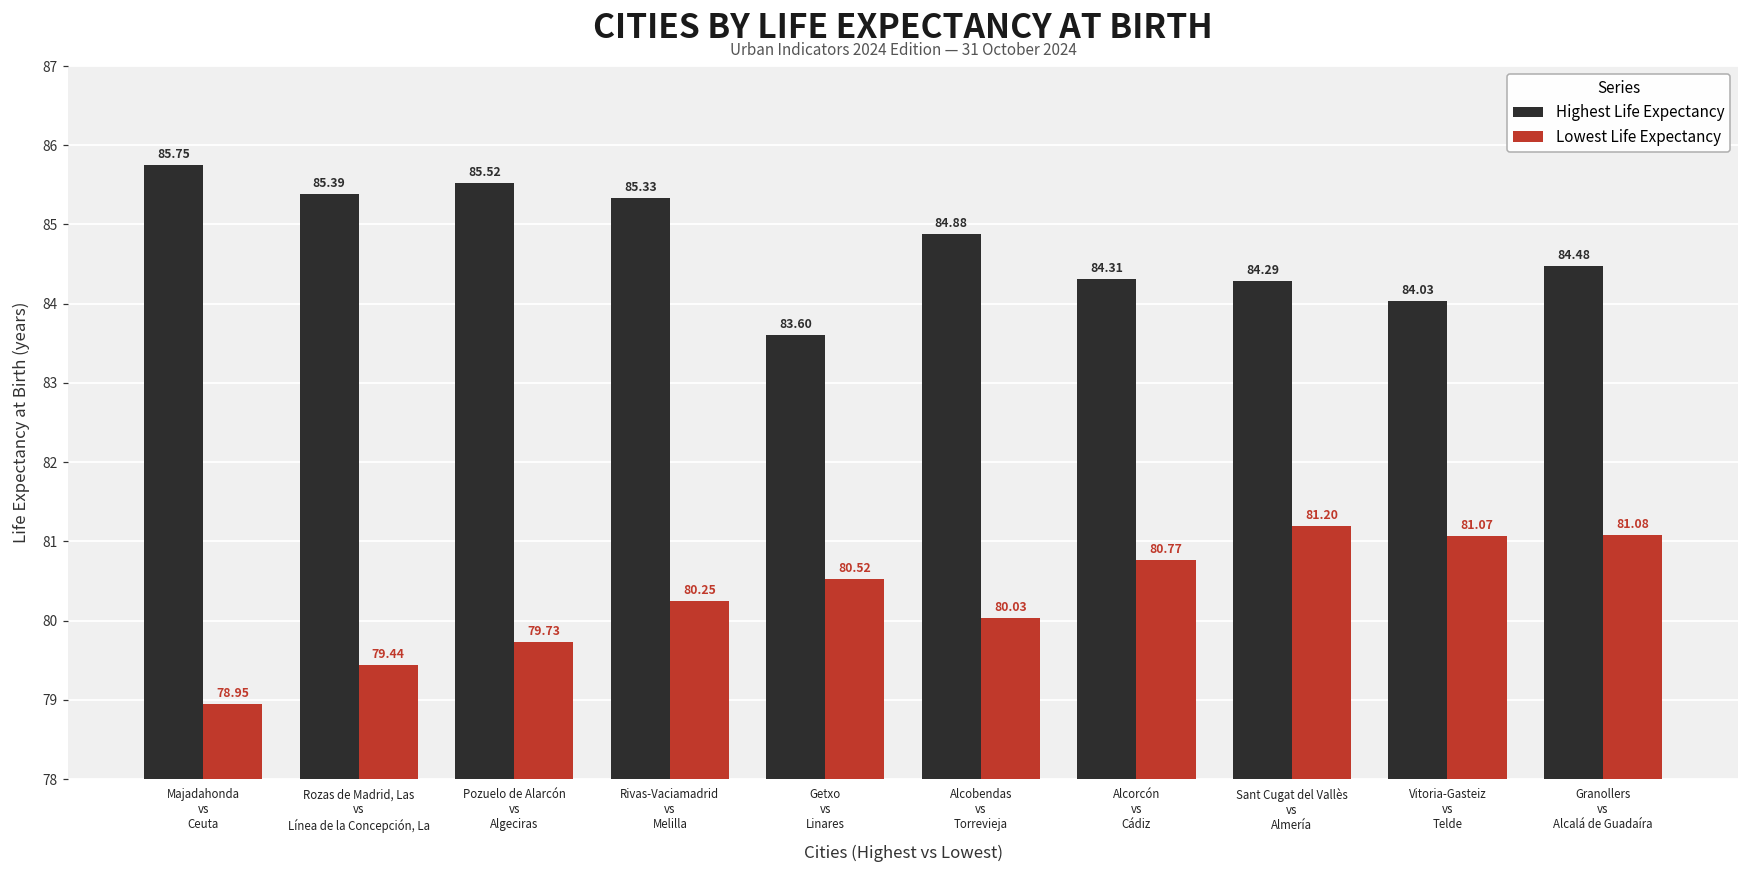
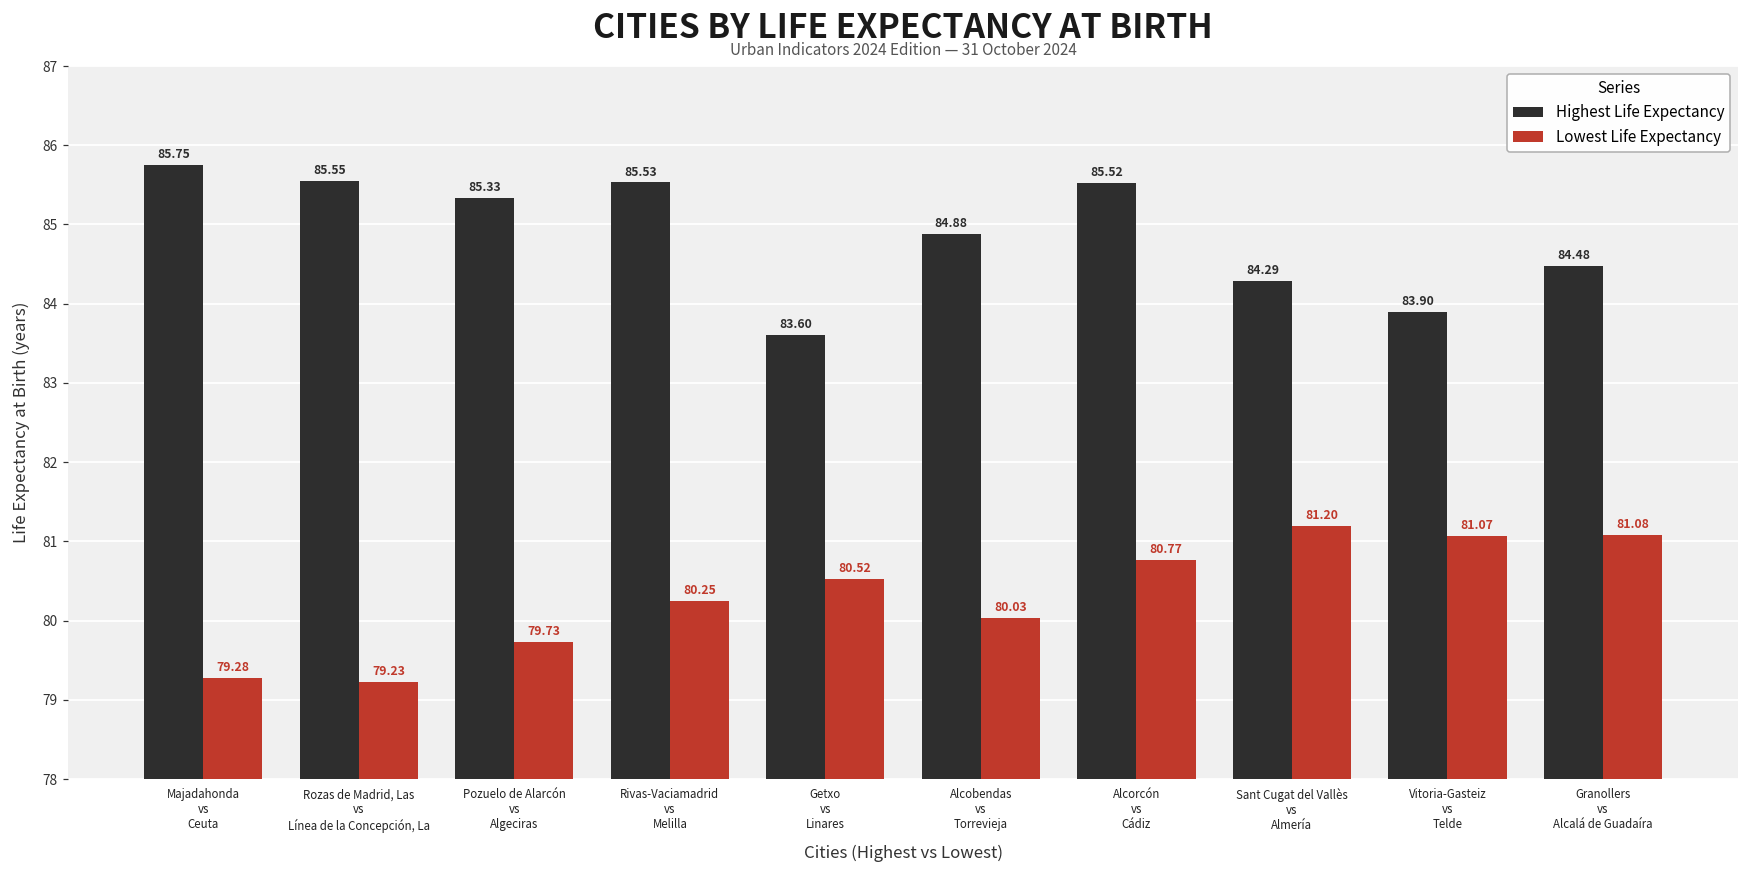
Lowest Life Expectancy, Majadahonda vs Ceuta: 78.95 -> 79.28
Highest Life Expectancy, Rozas de Madrid, Las vs Línea de la Concepción, La: 85.39 -> 85.55
Lowest Life Expectancy, Rozas de Madrid, Las vs Línea de la Concepción, La: 79.44 -> 79.23
Highest Life Expectancy, Pozuelo de Alarcón vs Algeciras: 85.52 -> 85.33
Highest Life Expectancy, Rivas-Vaciamadrid vs Melilla: 85.33 -> 85.53
Highest Life Expectancy, Alcorcón vs Cádiz: 84.31 -> 85.52
Highest Life Expectancy, Vitoria-Gasteiz vs Telde: 84.03 -> 83.90
